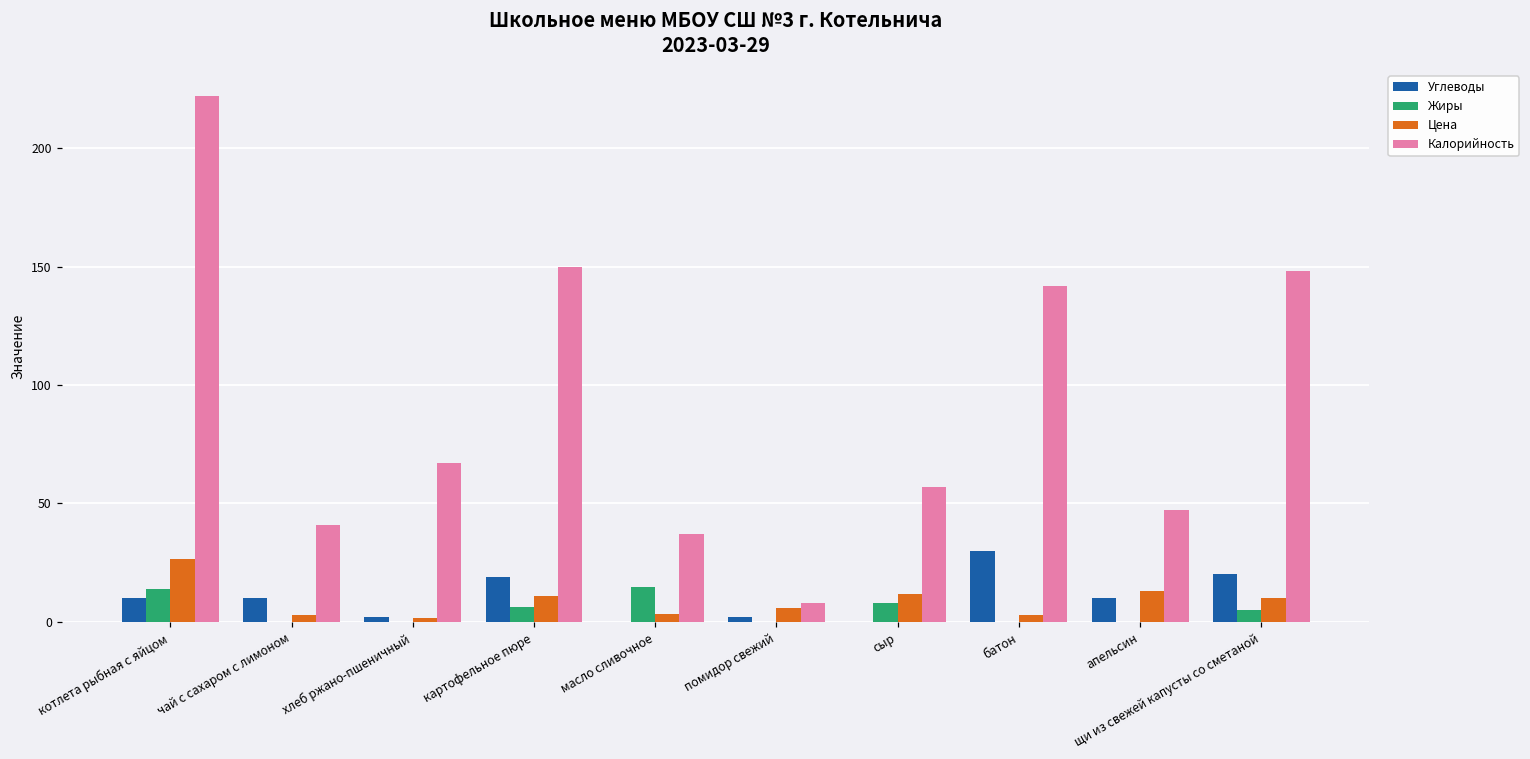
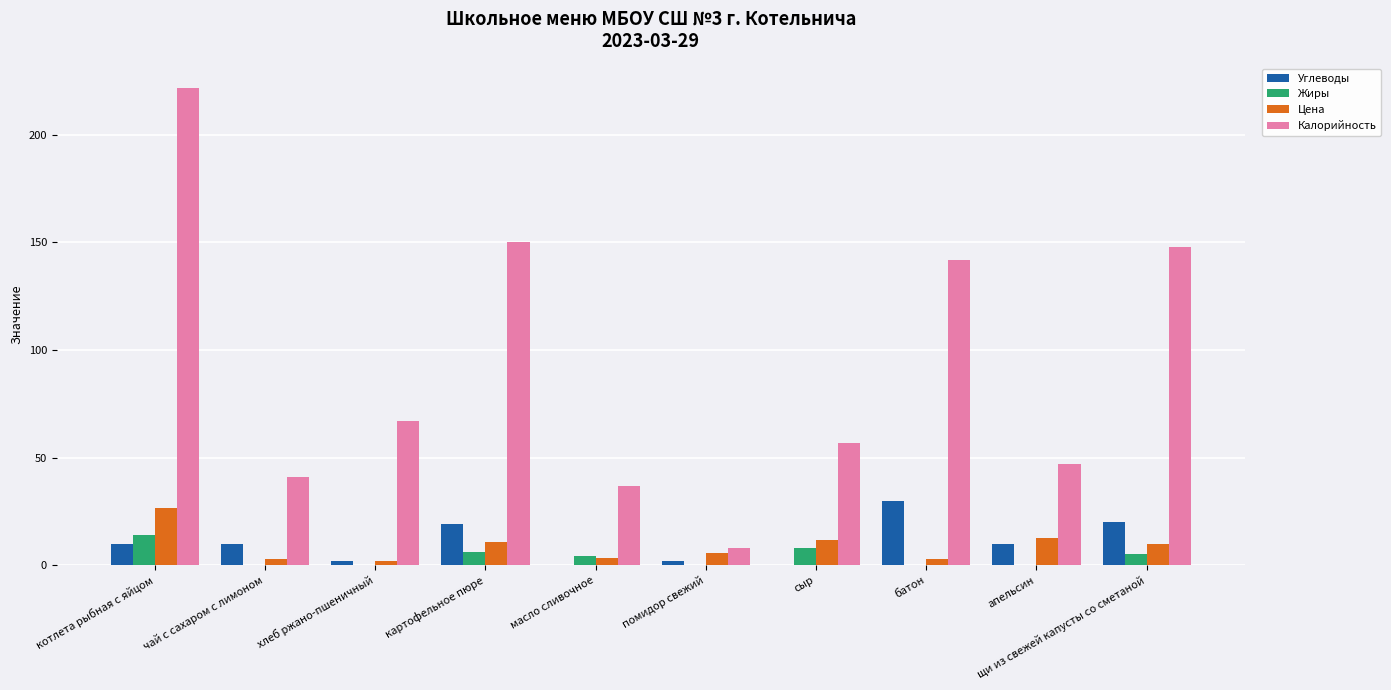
Жиры, масло сливочное: 15 -> 4
